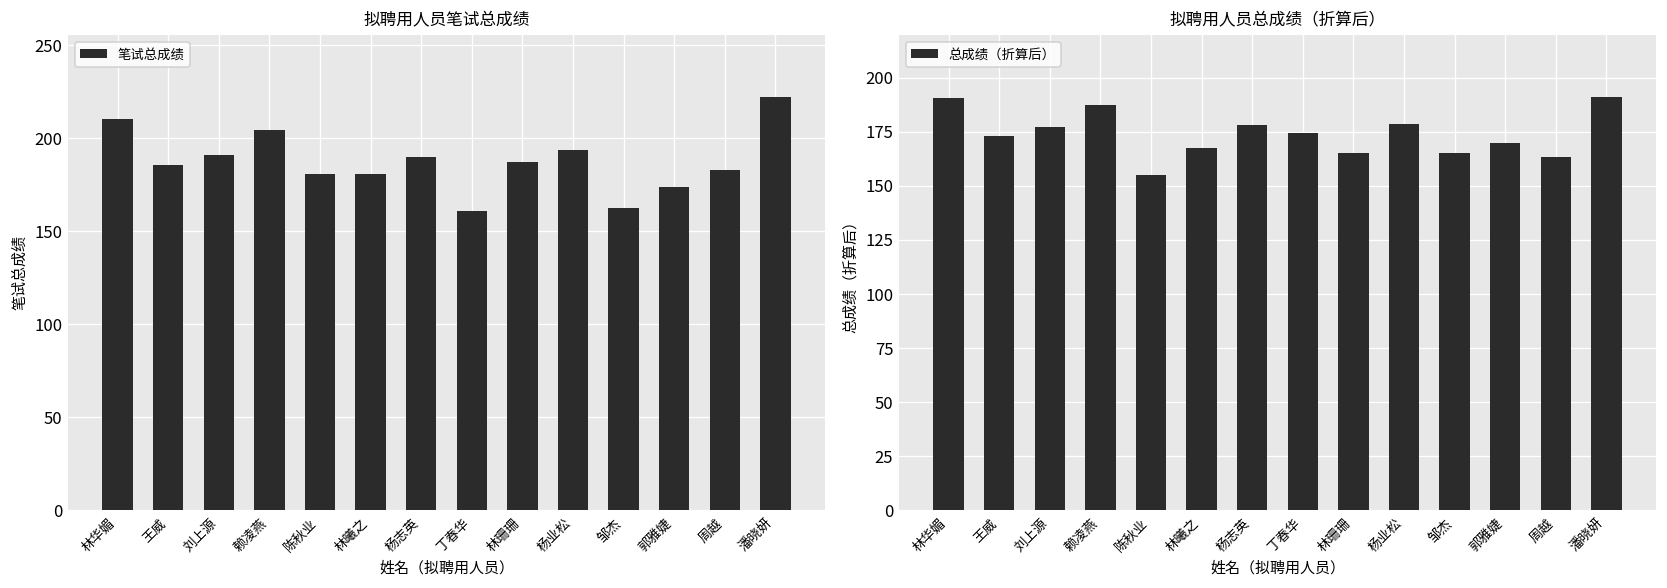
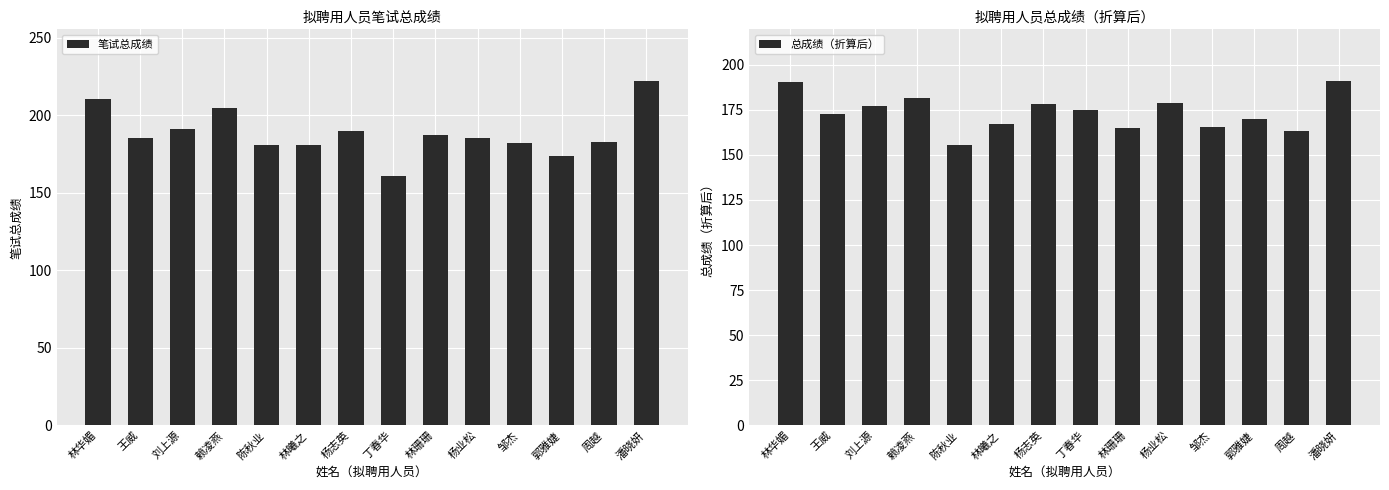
拟聘用人员笔试总成绩, 杨业松: 194 -> 185
拟聘用人员笔试总成绩, 邹杰: 163 -> 182
拟聘用人员总成绩（折算后）, 赖凌燕: 188 -> 181
